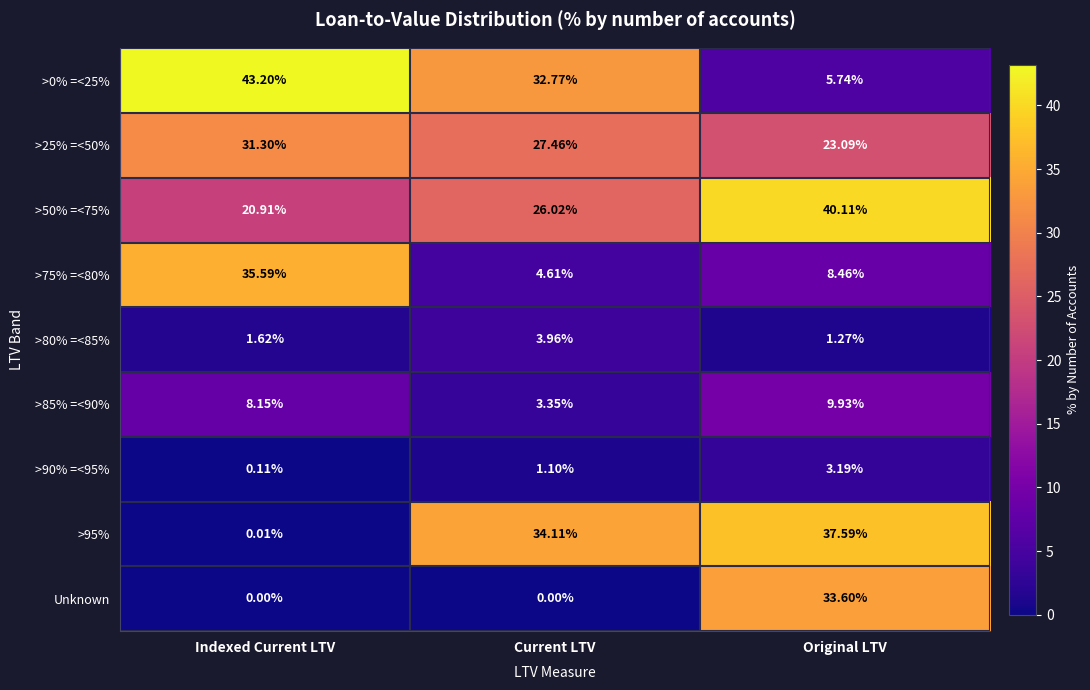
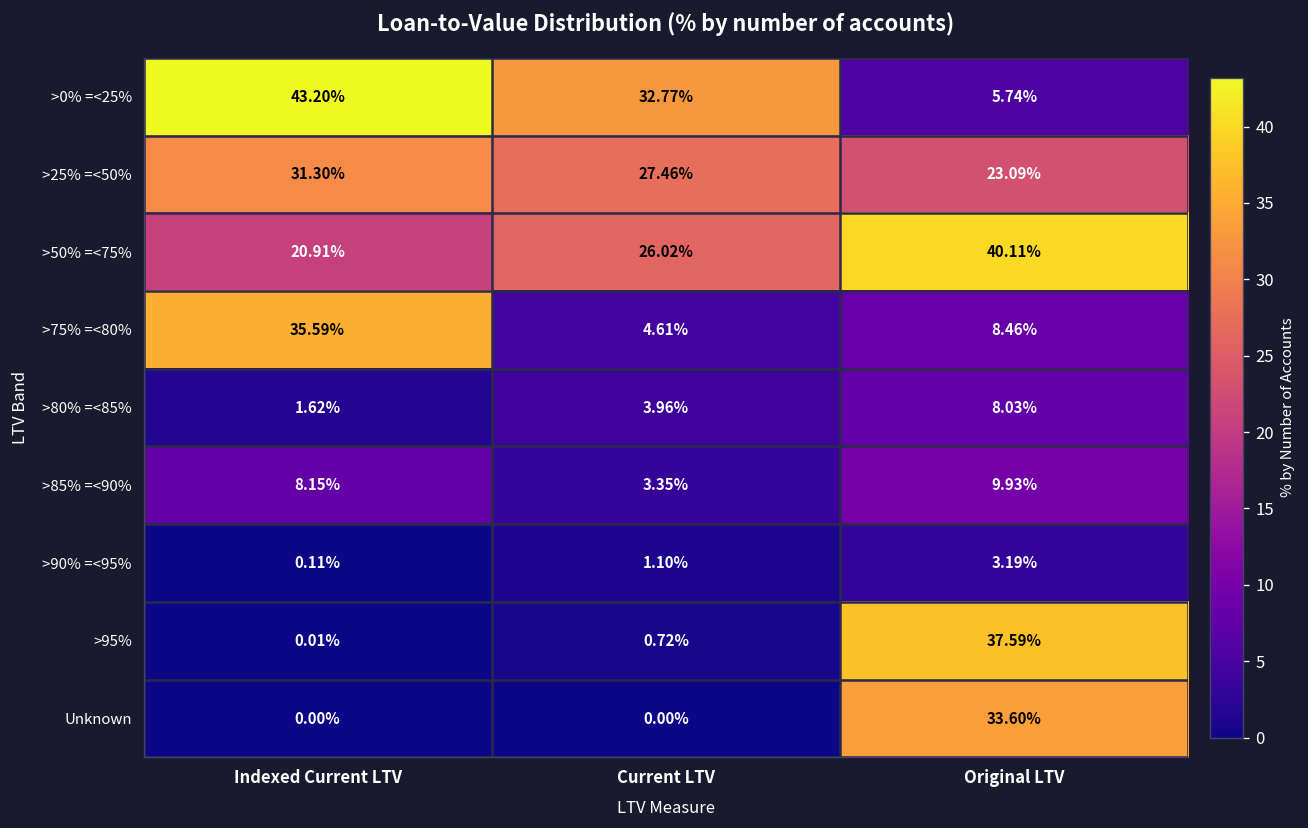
>80% =<85%, Original LTV: 1.27% -> 8.03%
>95%, Current LTV: 34.11% -> 0.72%
